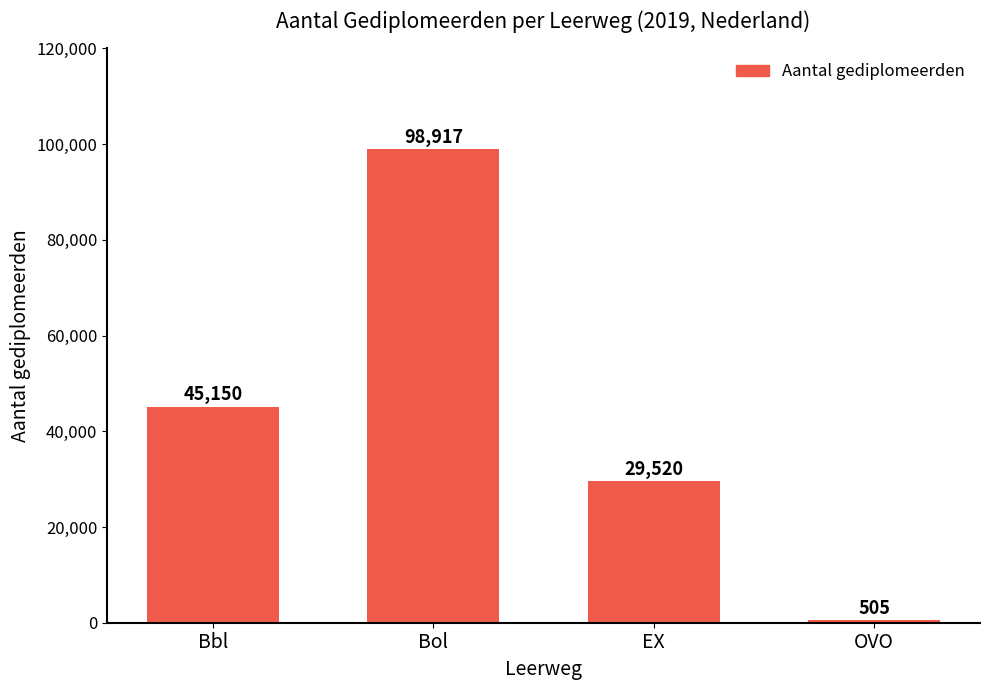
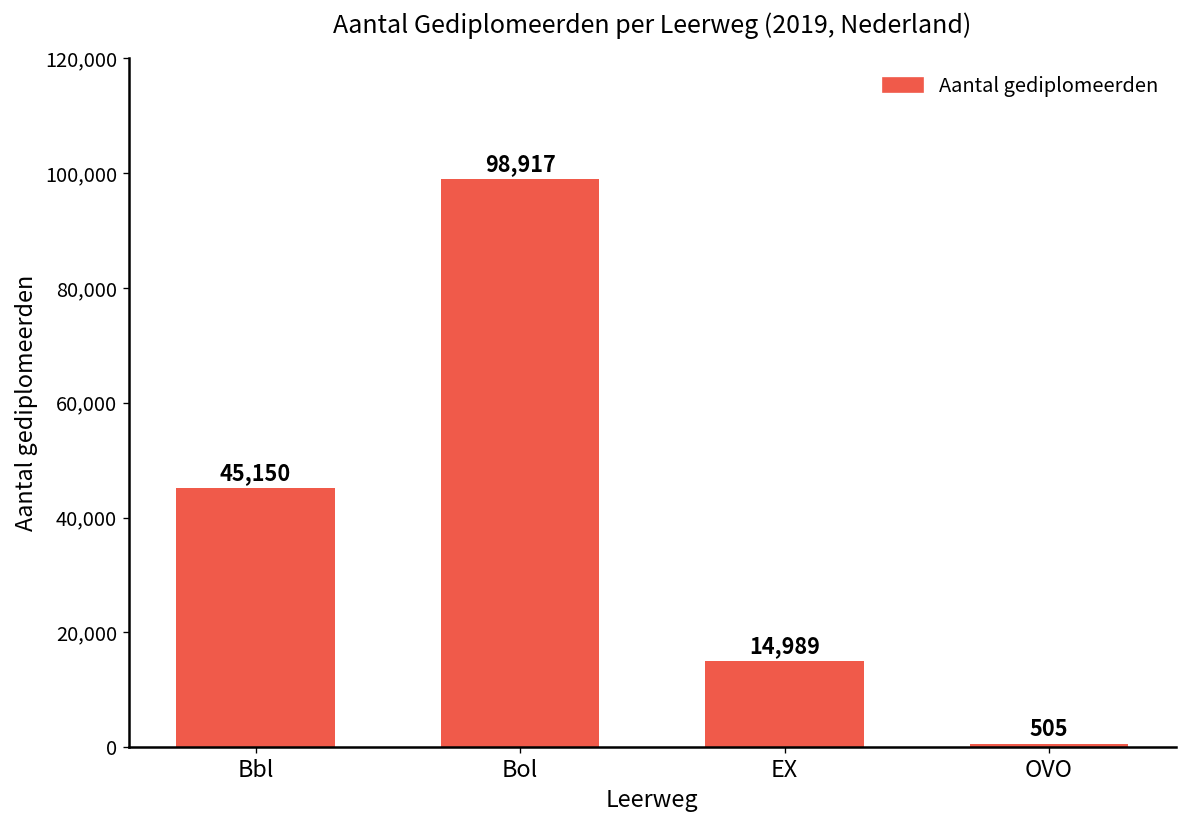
EX: 29,520 -> 14,989
